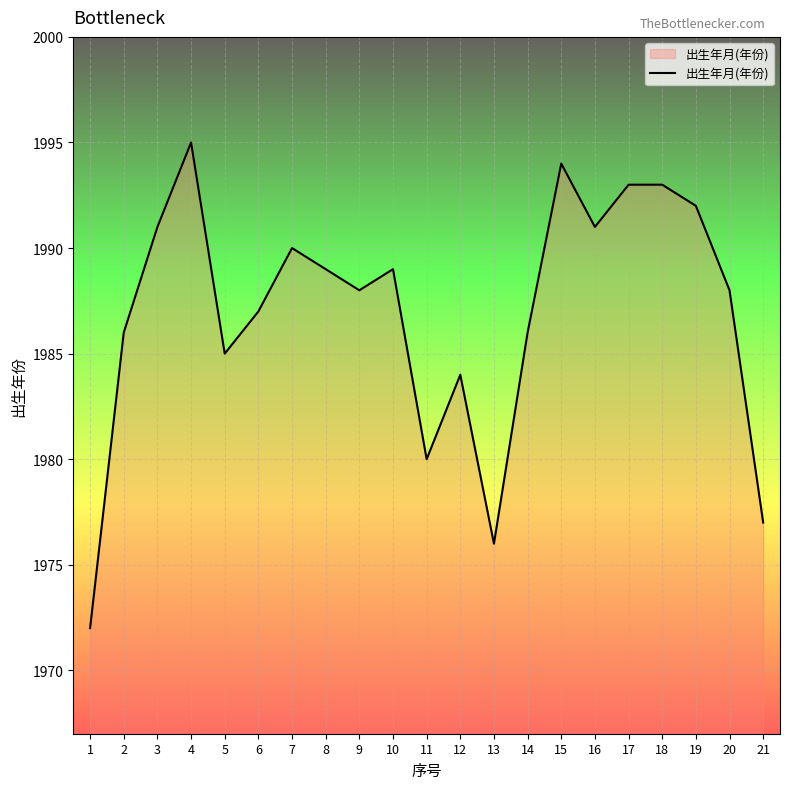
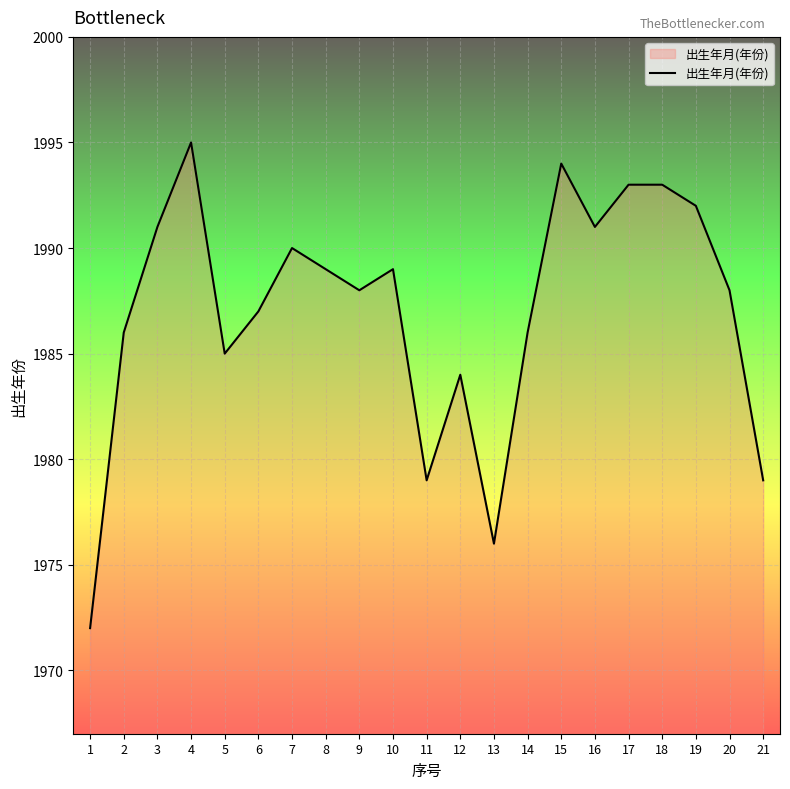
11: 1980 -> 1979
21: 1977 -> 1979
